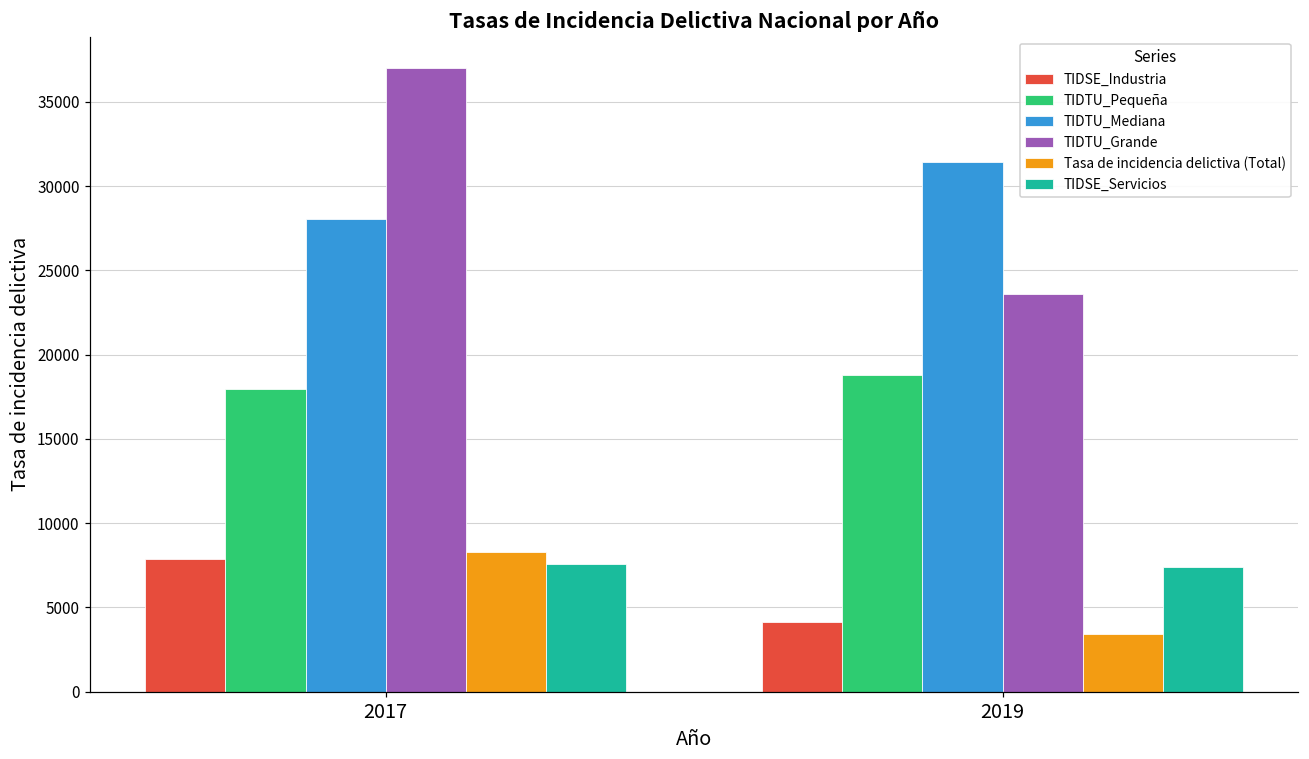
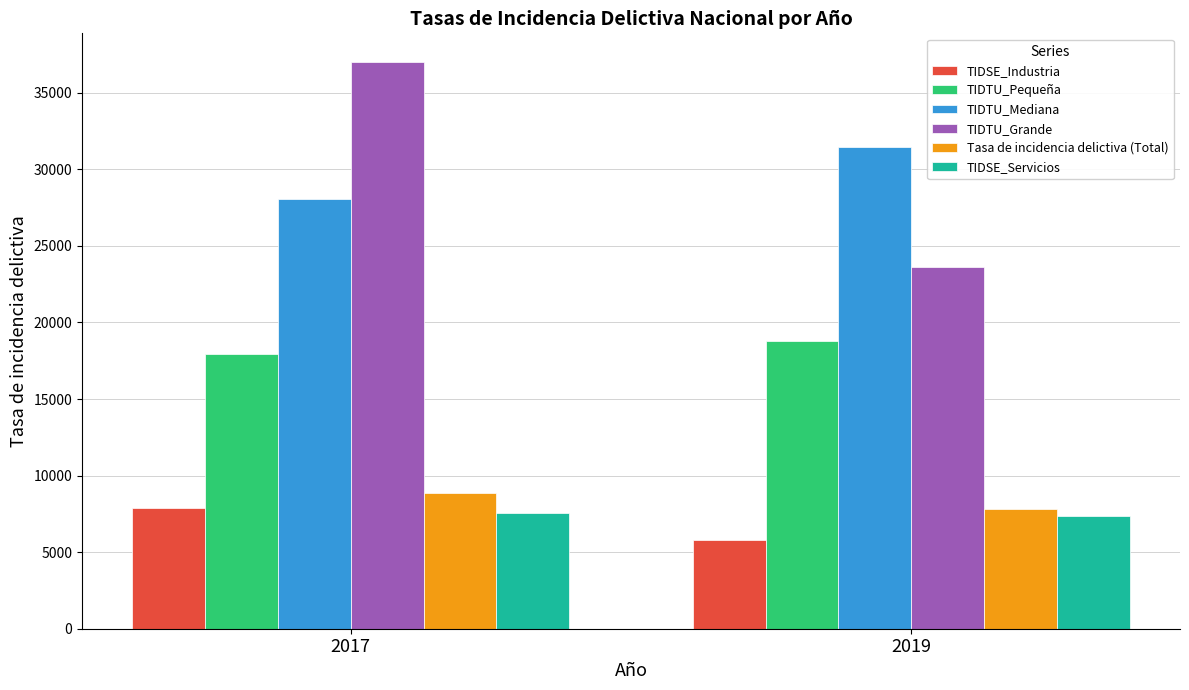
Tasa de incidencia delictiva (Total), 2017: 8300 -> 8900
TIDSE_Industria, 2019: 4100 -> 5800
Tasa de incidencia delictiva (Total), 2019: 3400 -> 7800
